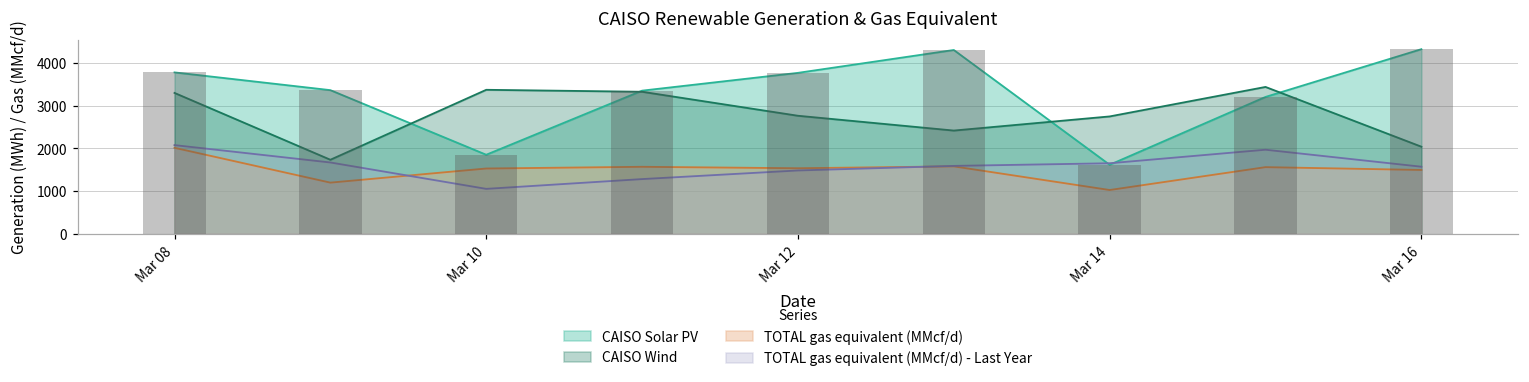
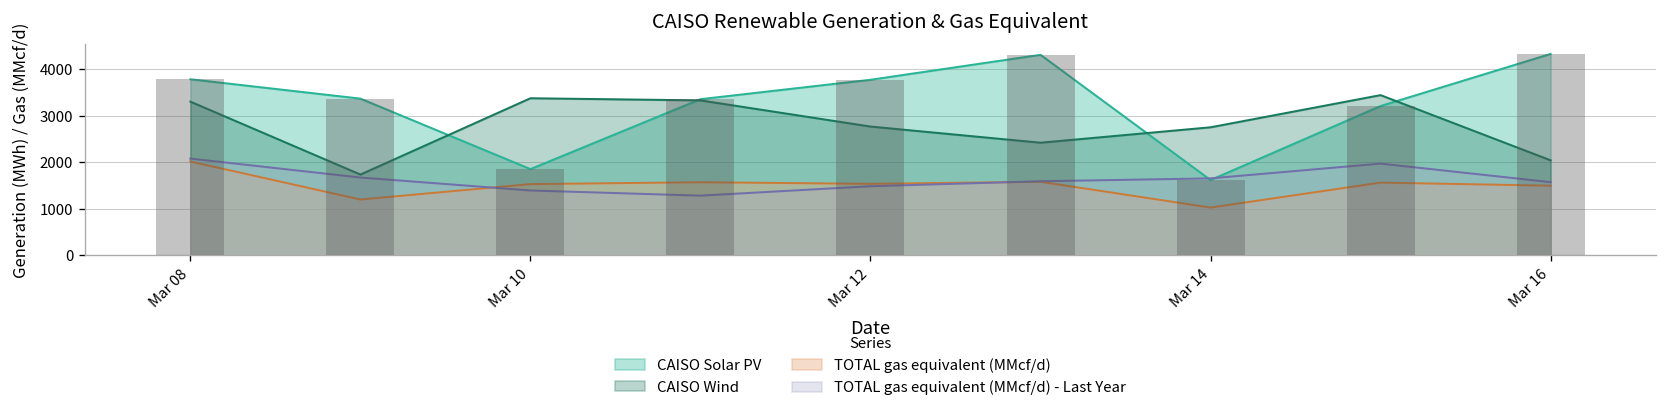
TOTAL gas equivalent (MMcf/d) - Last Year, Mar 10: 1100 -> 1400
